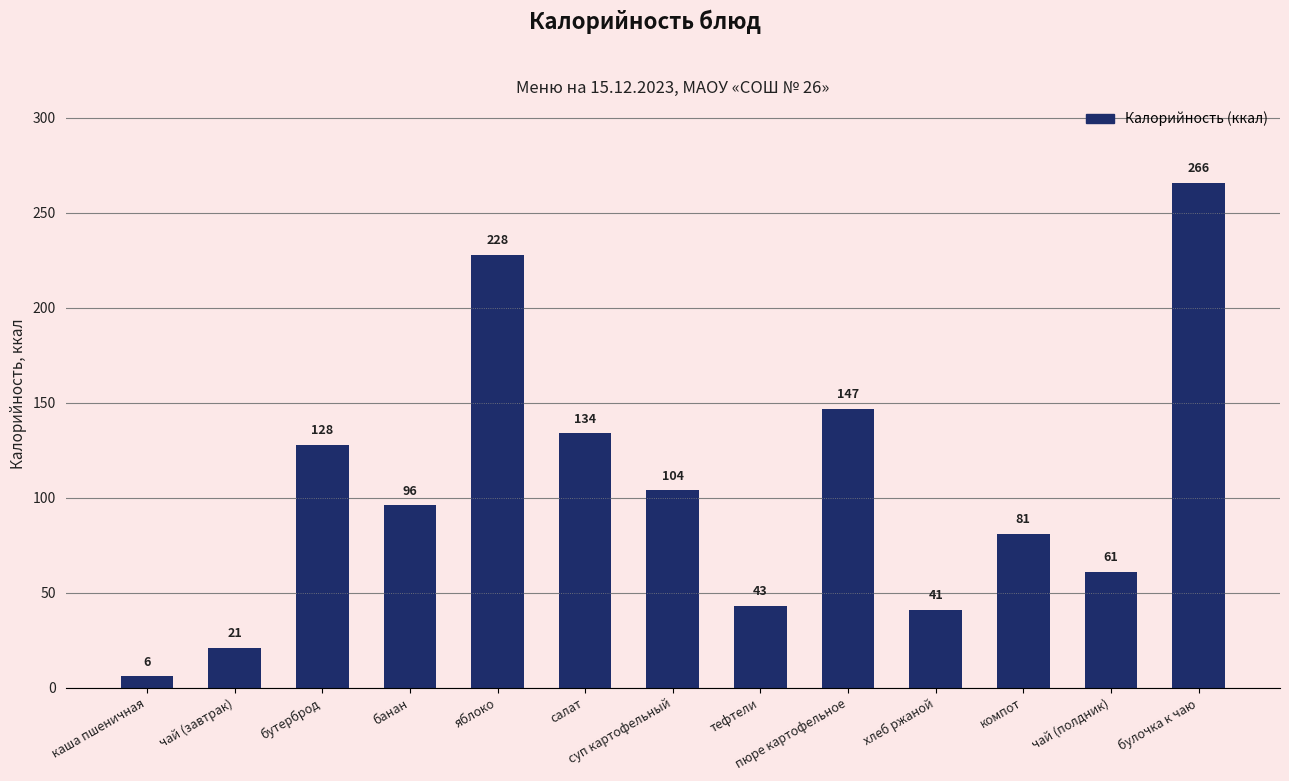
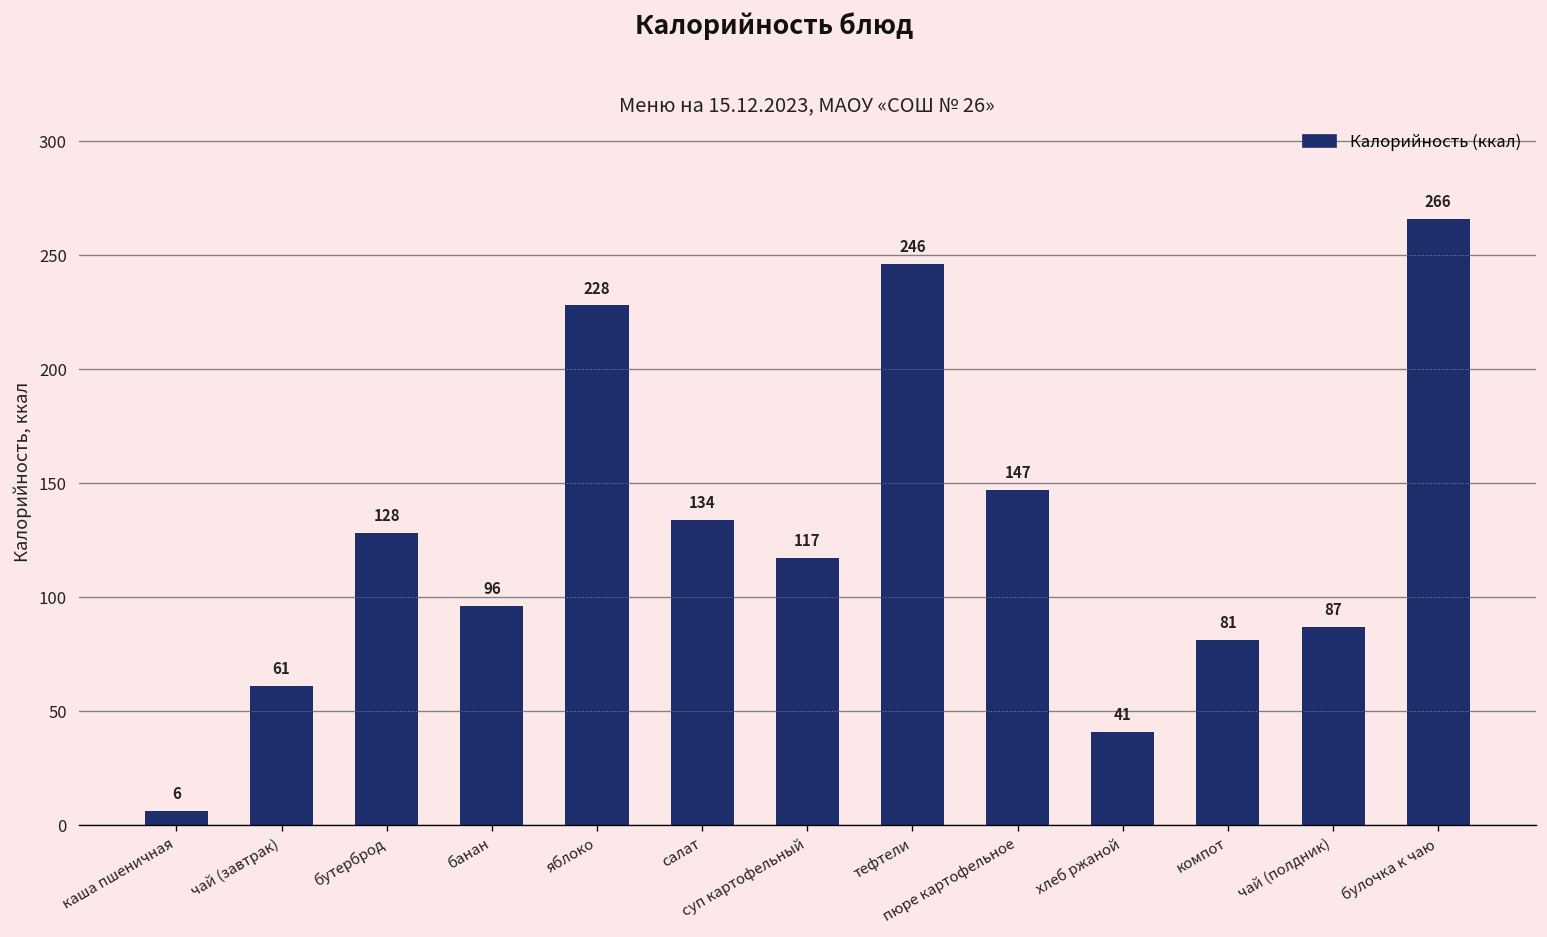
чай (завтрак): 21 -> 61
суп картофельный: 104 -> 117
тефтели: 43 -> 246
чай (полдник): 61 -> 87
